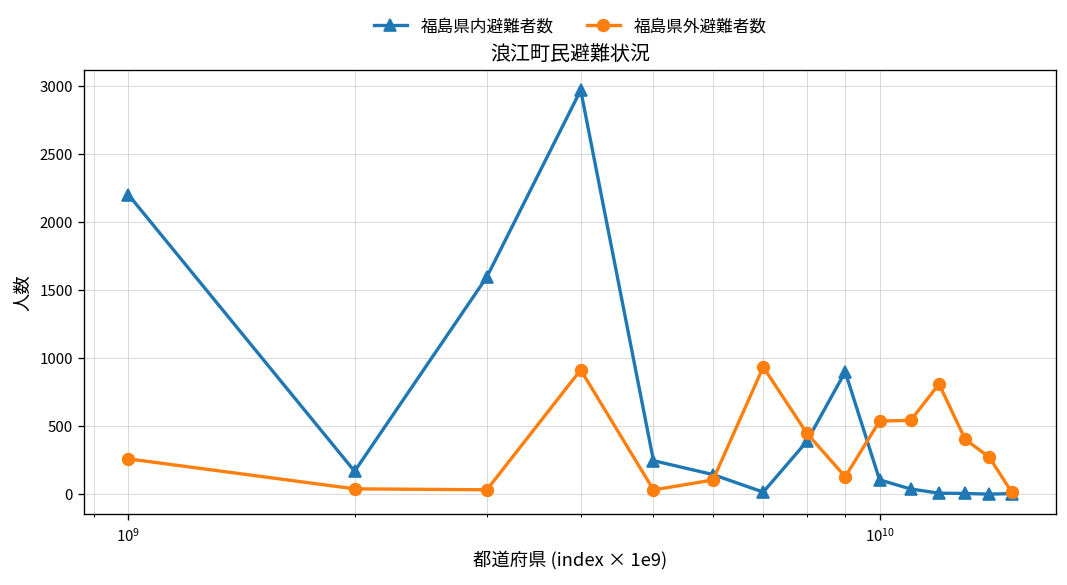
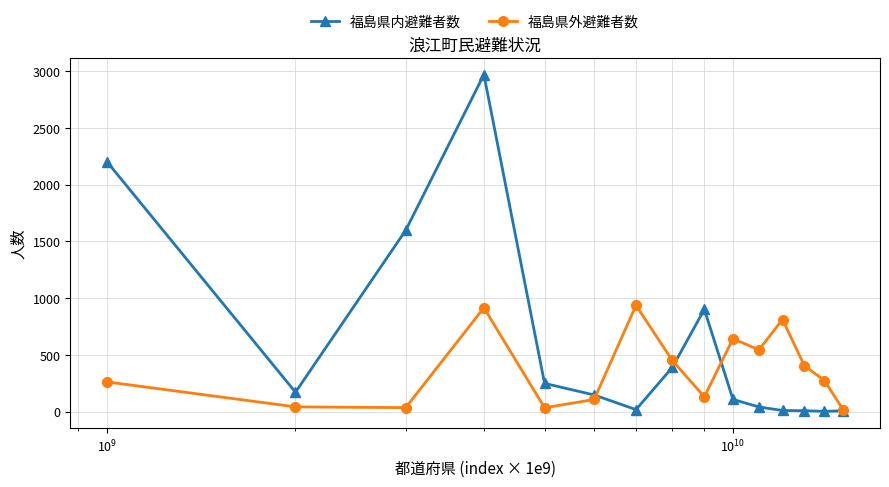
福島県外避難者数, 10^10: 540 -> 640
